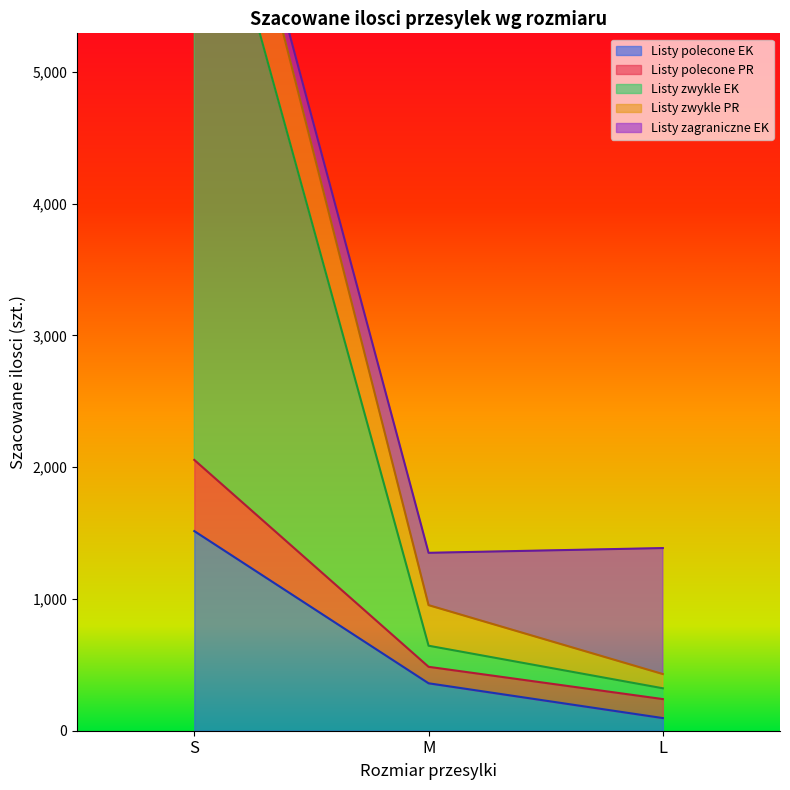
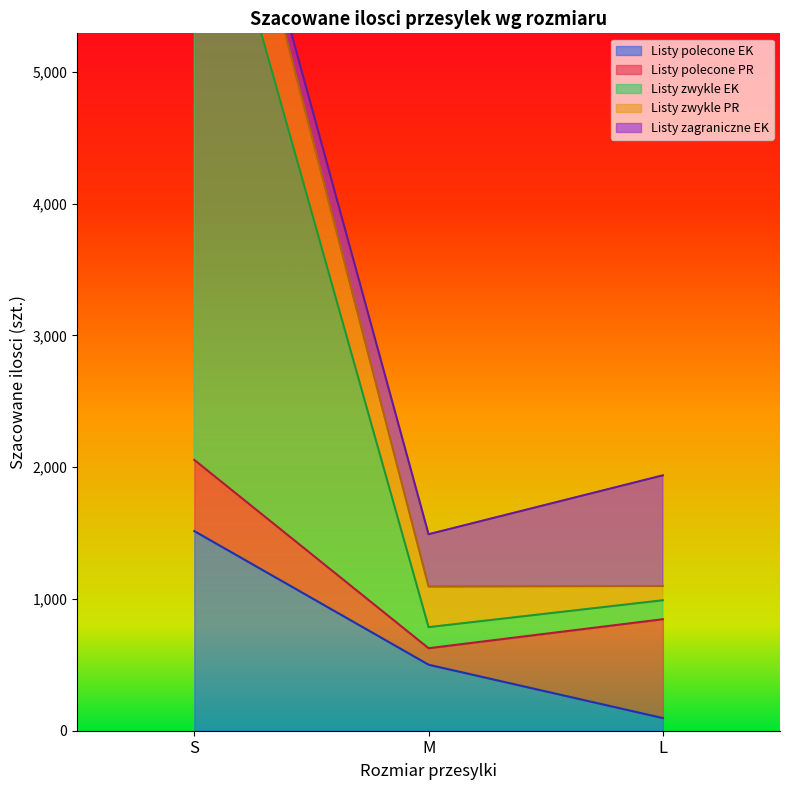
Listy polecone EK, M: 360 -> 500
Listy polecone PR, L: 140 -> 750
Listy zwykle EK, L: 80 -> 140
Listy zagraniczne EK, L: 960 -> 840
